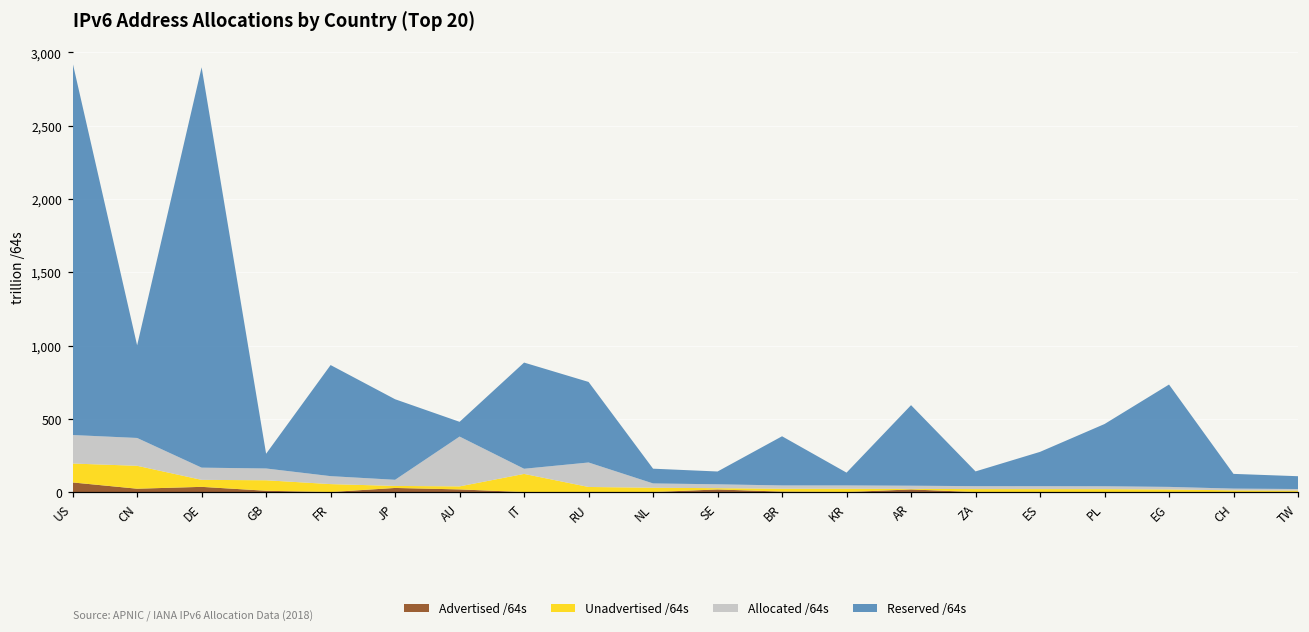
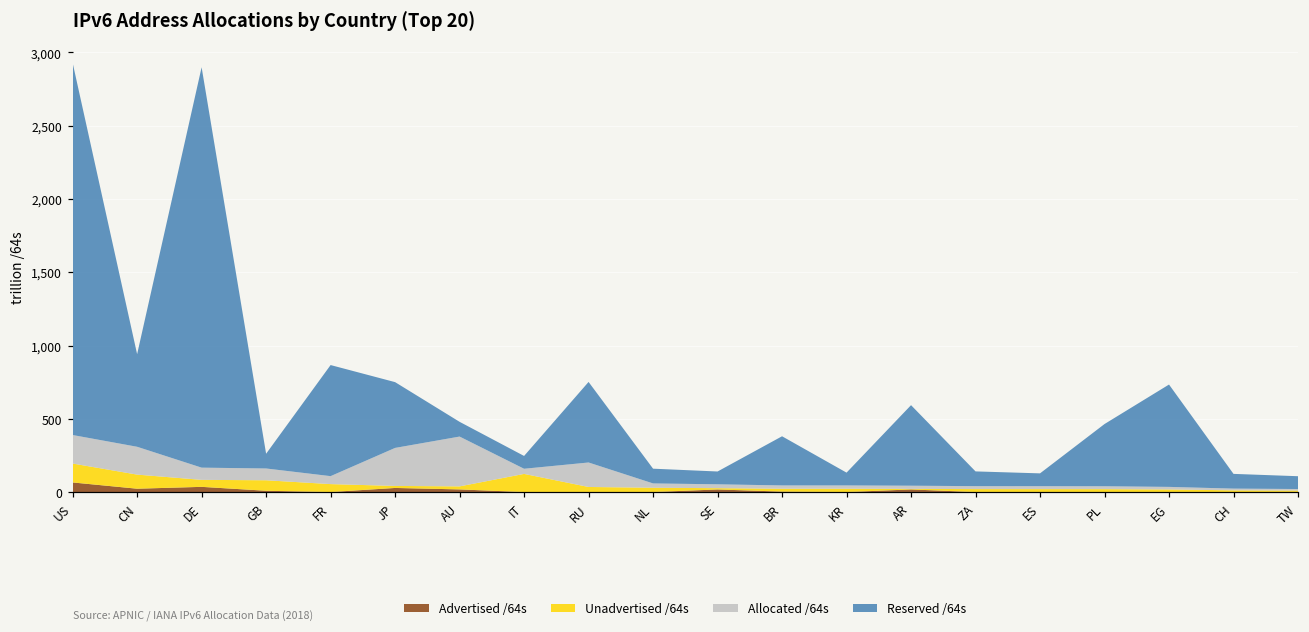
Unadvertised /64s, CN: 160 -> 100
Allocated /64s, JP: 40 -> 260
Reserved /64s, JP: 550 -> 450
Reserved /64s, IT: 720 -> 90
Reserved /64s, ES: 230 -> 90
